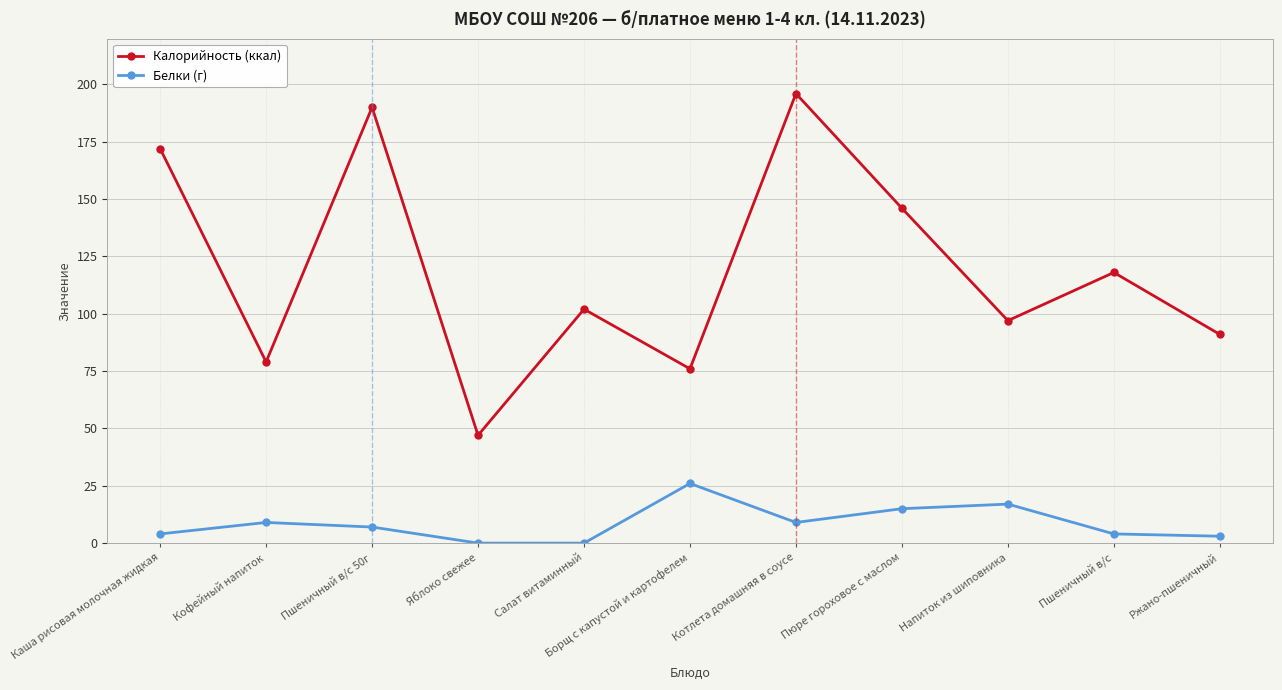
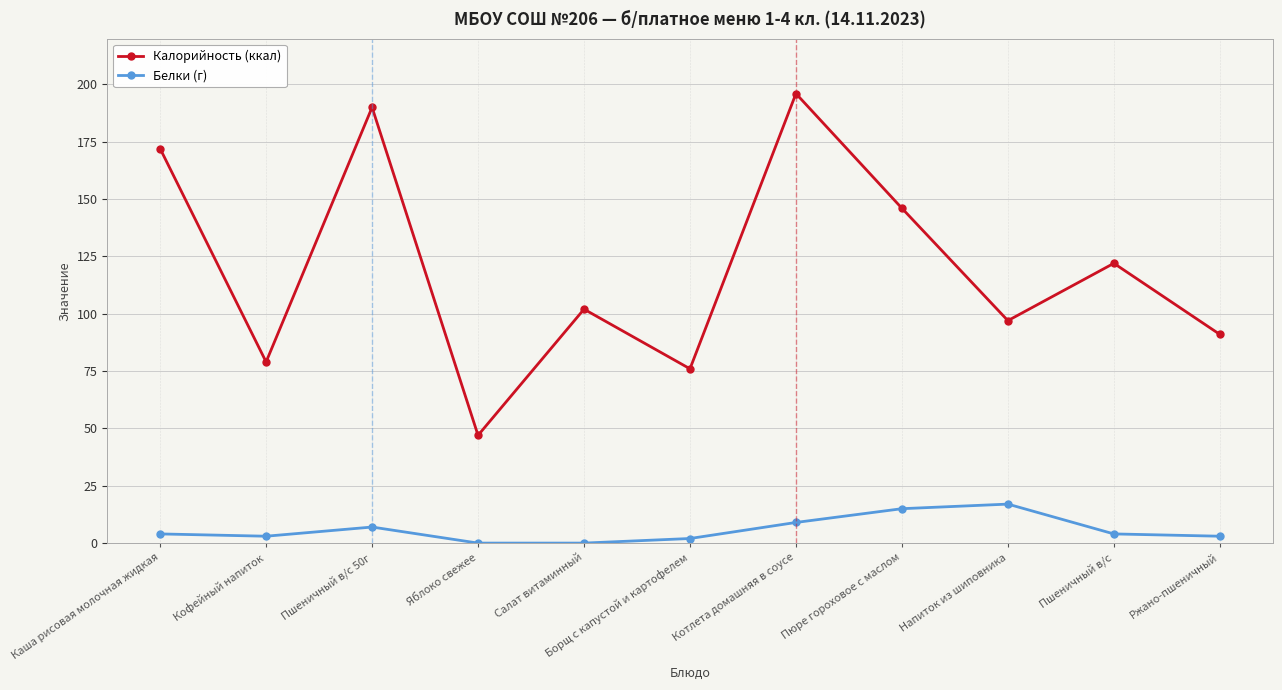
Белки (г), Кофейный напиток: 9 -> 3
Белки (г), Борщ с капустой и картофелем: 26 -> 2
Калорийность (ккал), Пшеничный в/с: 118 -> 122
